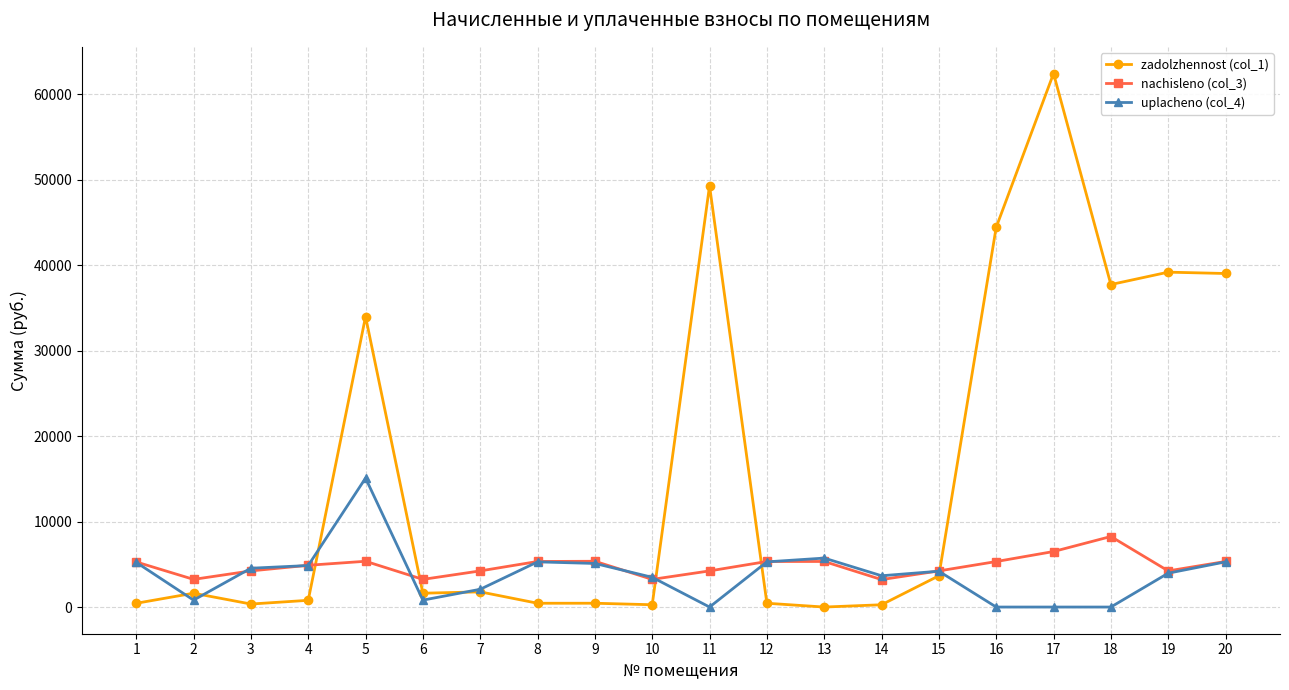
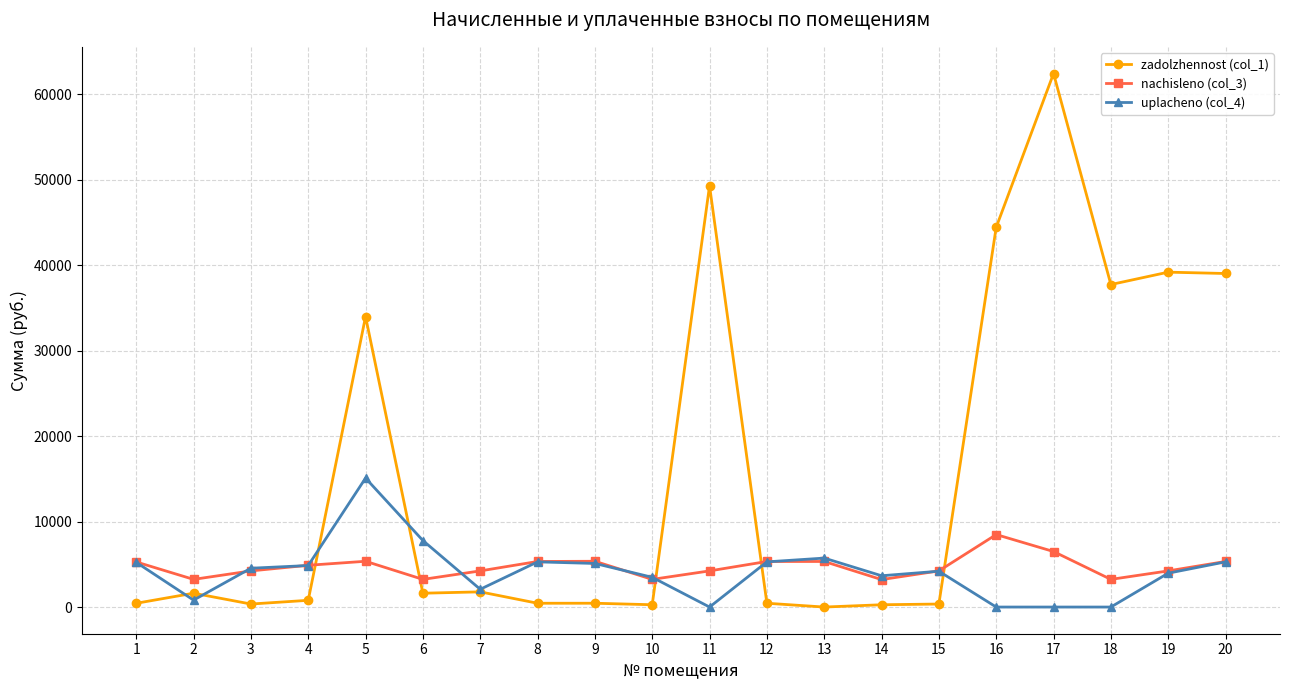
uplacheno (col_4), 6: 1000 -> 8000
zadolzhennost (col_1), 15: 4000 -> 0
nachisleno (col_3), 16: 5000 -> 8000
nachisleno (col_3), 18: 8000 -> 3000
